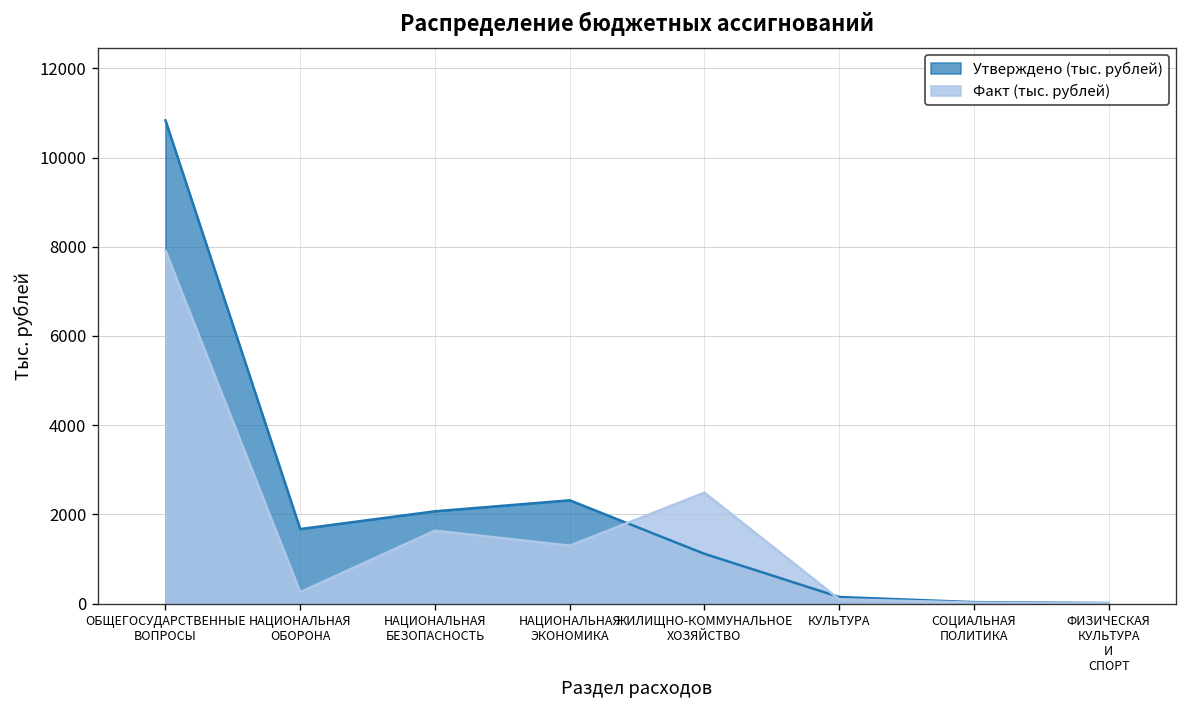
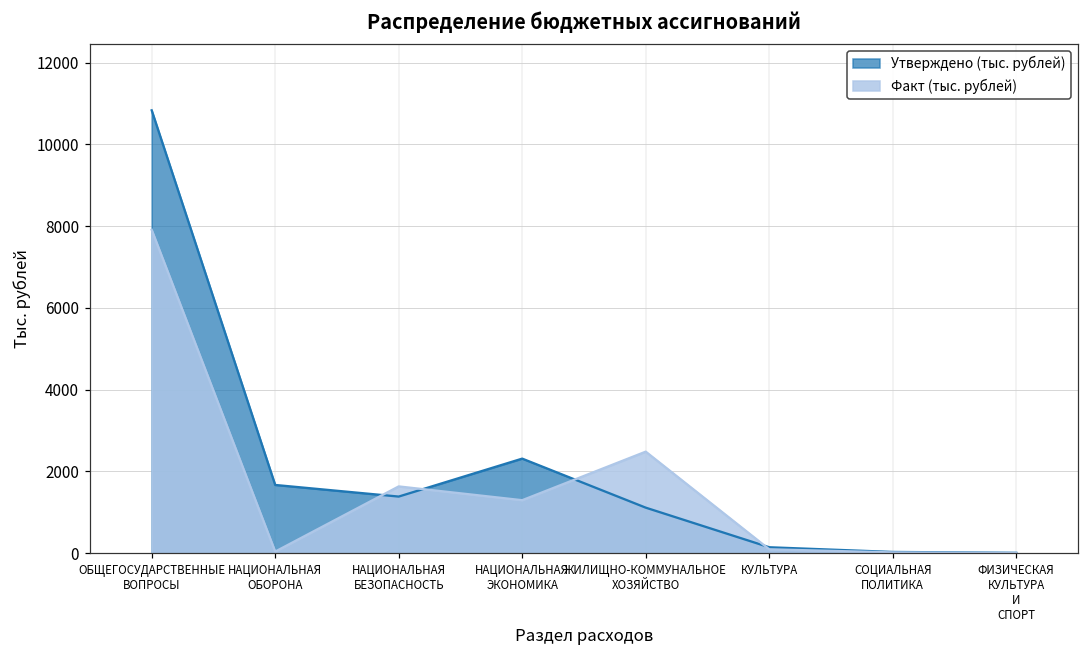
Факт (тыс. рублей), НАЦИОНАЛЬНАЯ ОБОРОНА: 300 -> 0
Утверждено (тыс. рублей), НАЦИОНАЛЬНАЯ БЕЗОПАСНОСТЬ: 2100 -> 1400
